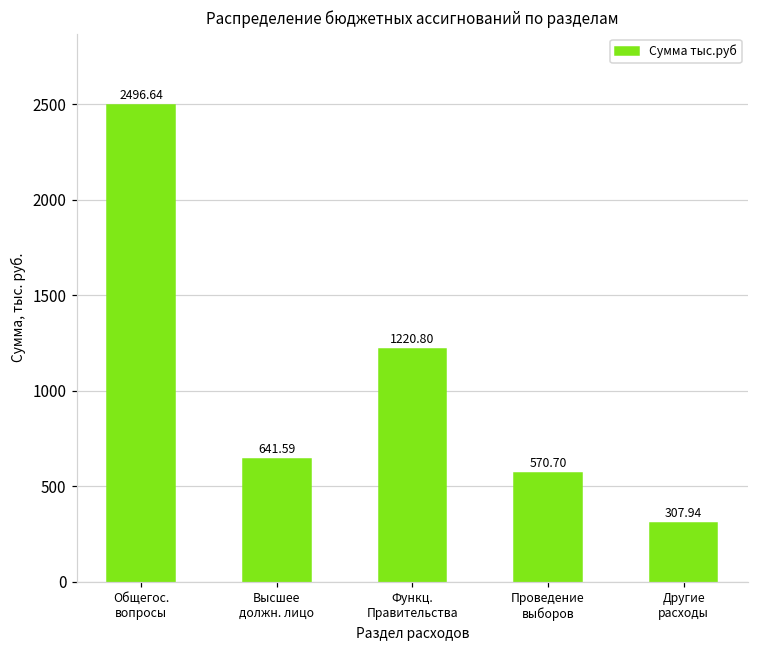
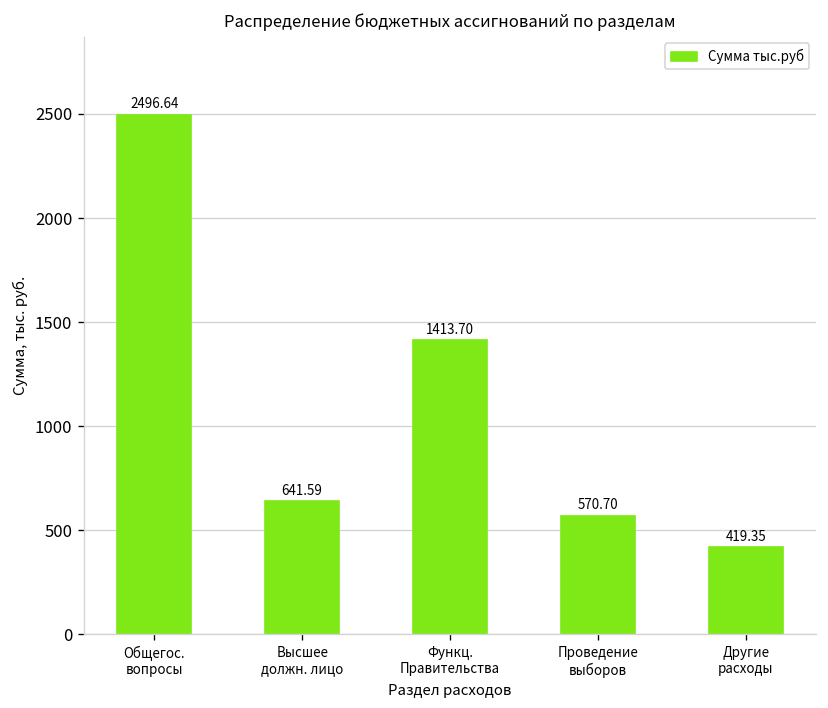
Функц. Правительства: 1220.80 -> 1413.70
Другие расходы: 307.94 -> 419.35
